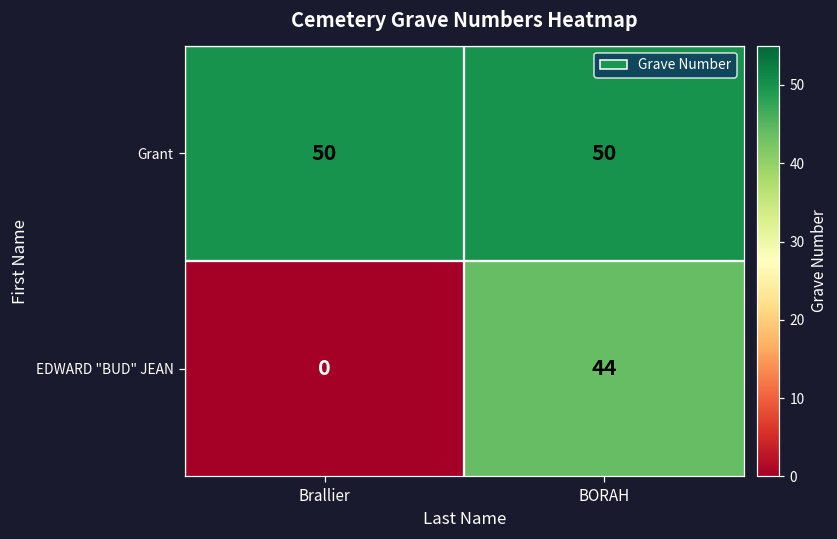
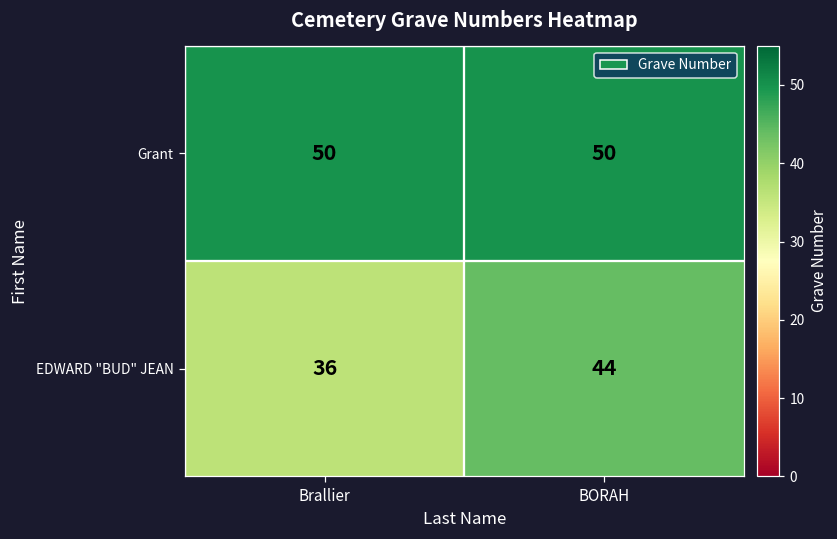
EDWARD "BUD" JEAN, Brallier: 0 -> 36
